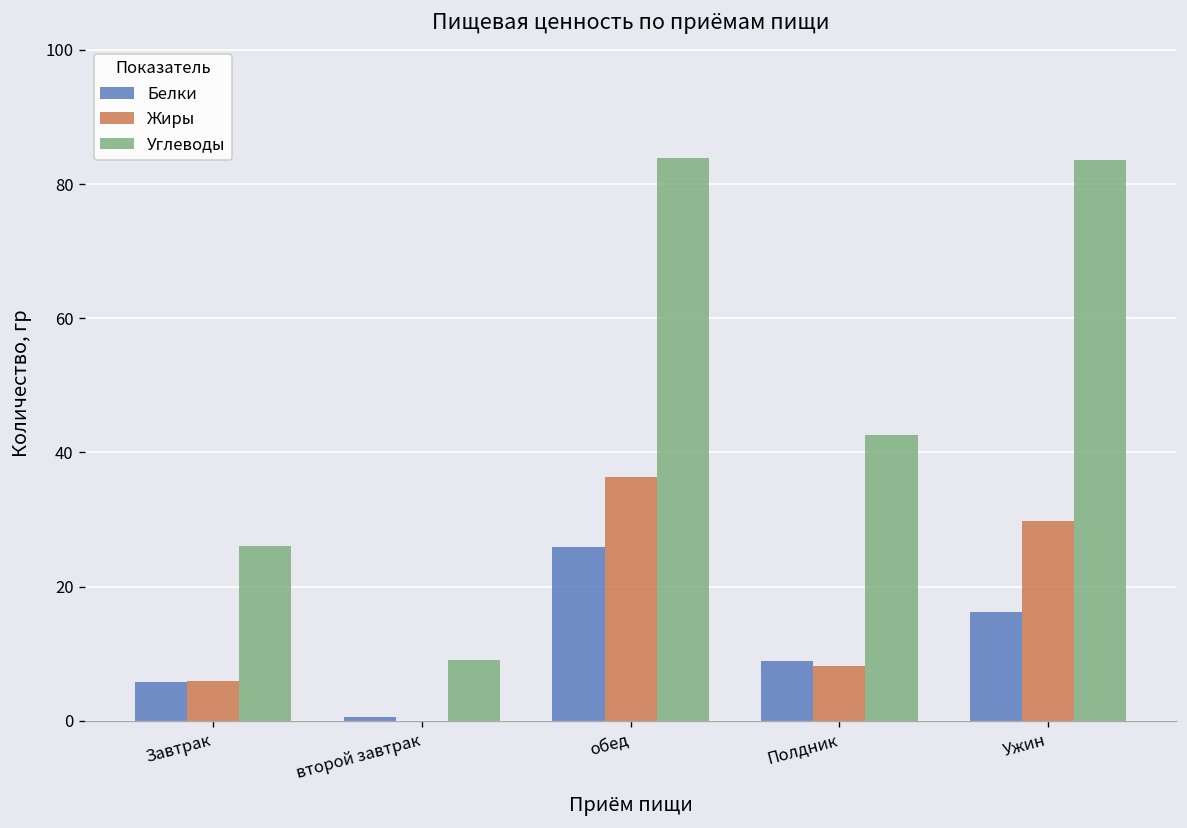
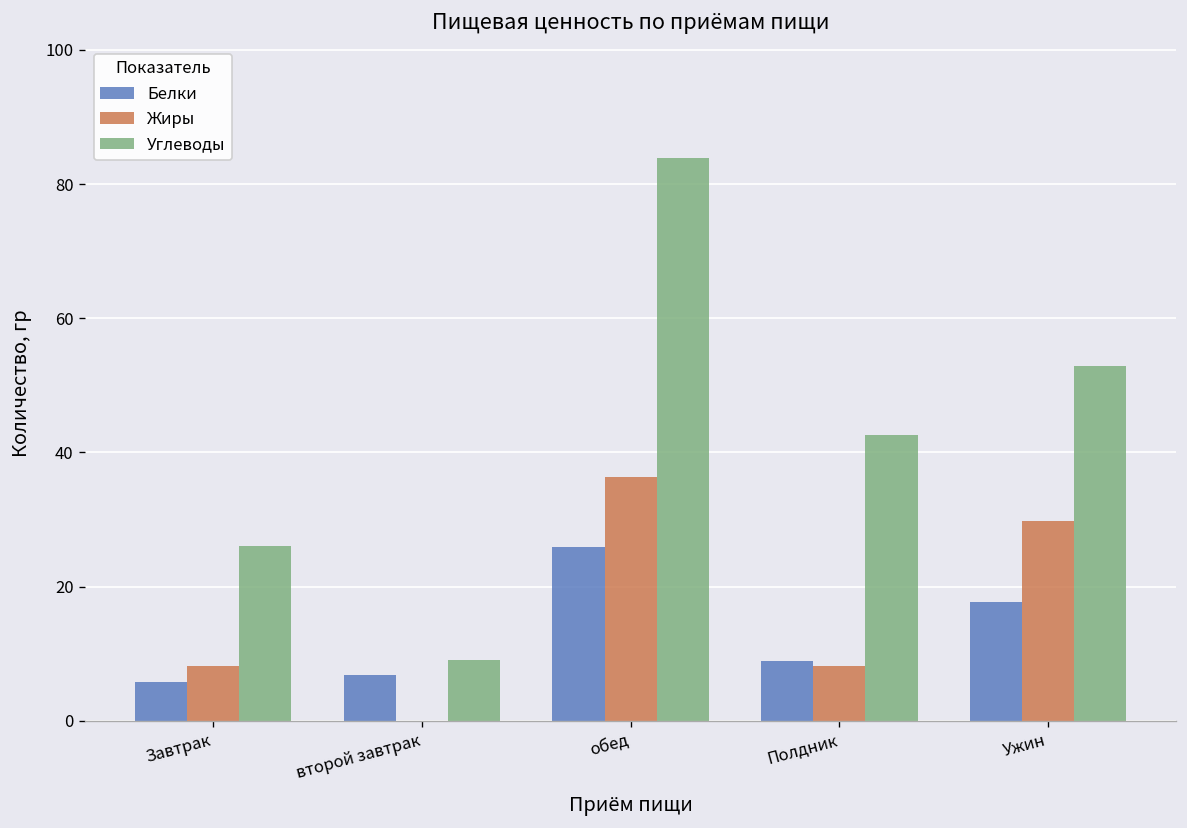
Жиры, Завтрак: 6 -> 8
Белки, второй завтрак: 1 -> 7
Белки, Ужин: 16 -> 18
Углеводы, Ужин: 84 -> 53
